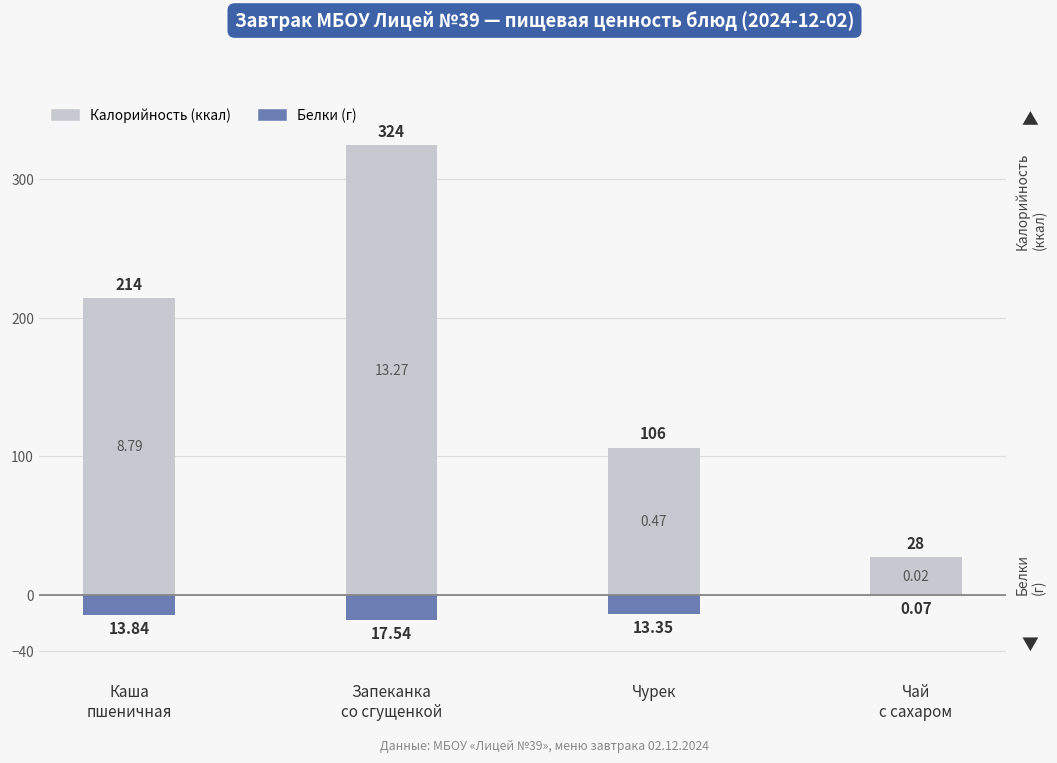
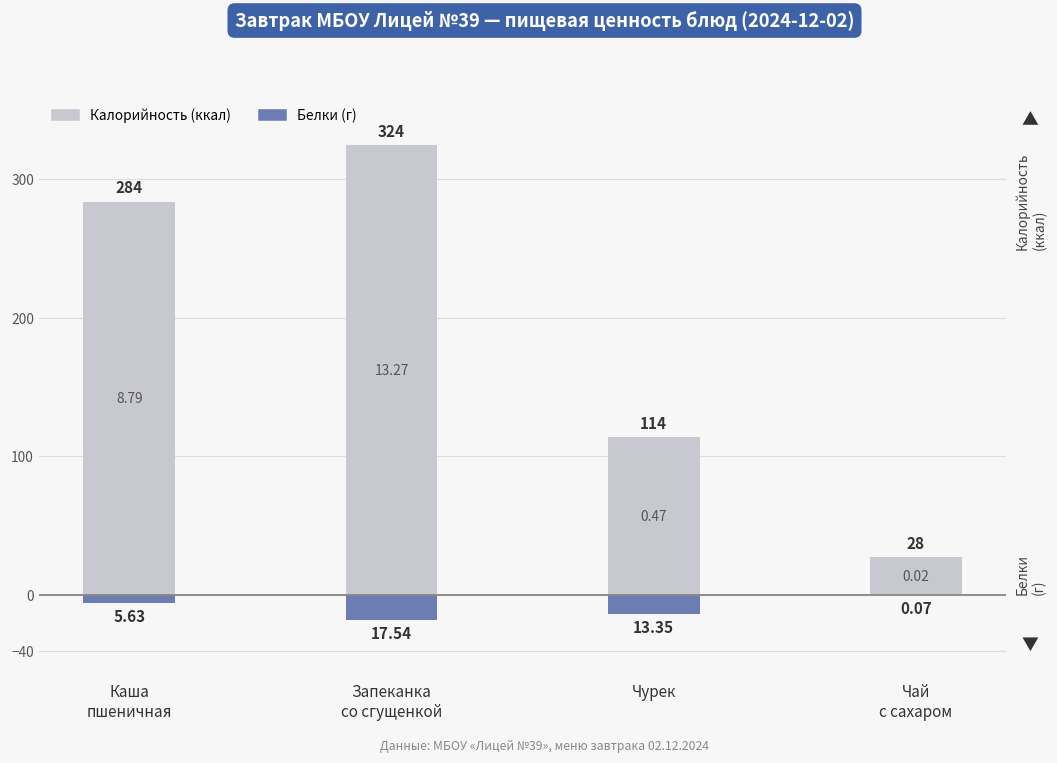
Калорийность (ккал), Каша пшеничная: 214 -> 284
Белки (г), Каша пшеничная: 13.84 -> 5.63
Калорийность (ккал), Чурек: 106 -> 114
